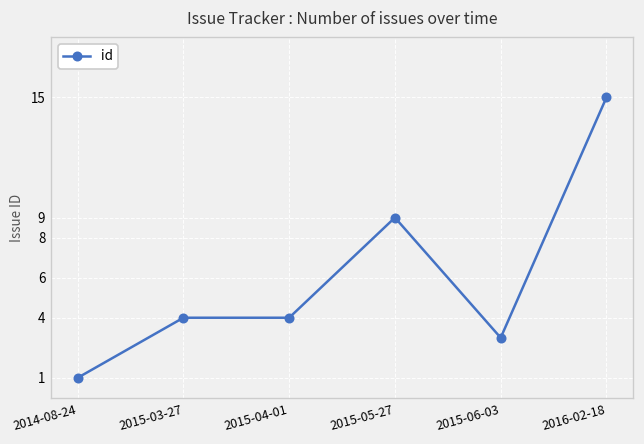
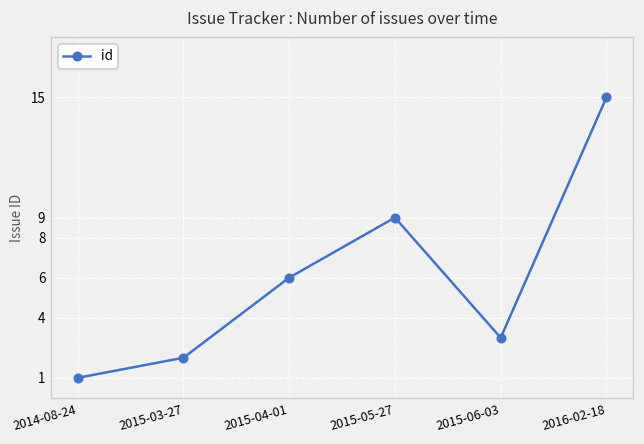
2015-03-27: 4 -> 2
2015-04-01: 4 -> 6
